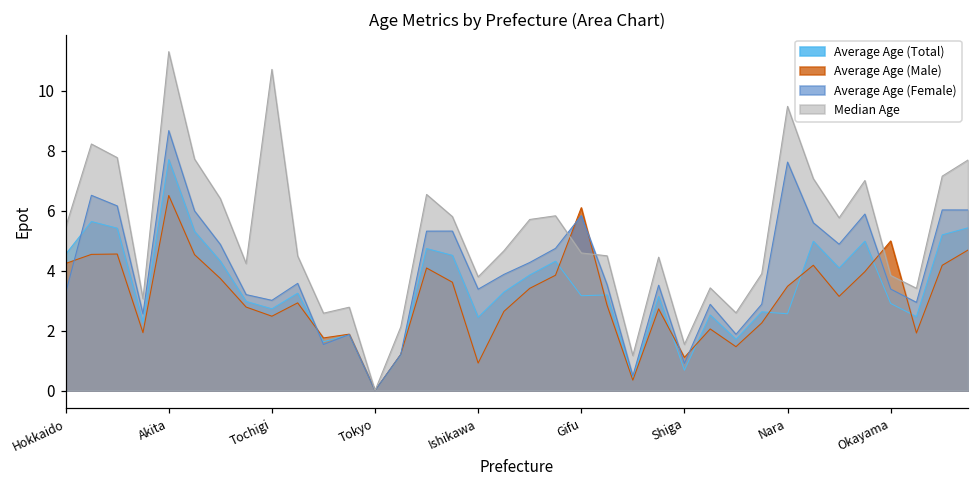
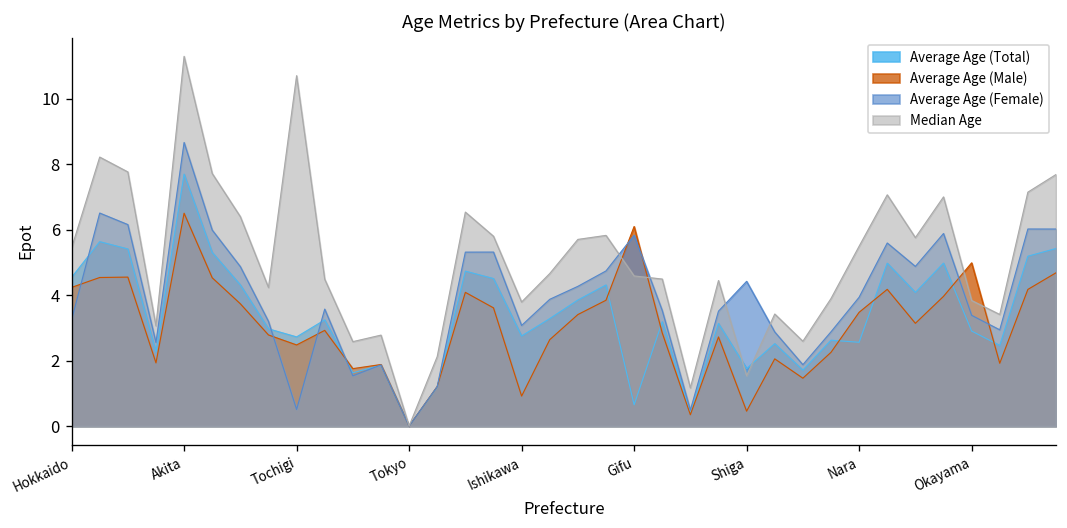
Average Age (Female), Tochigi: 3.0 -> 0.5
Average Age (Total), Ishikawa: 2.4 -> 2.8
Average Age (Female), Ishikawa: 3.4 -> 3.1
Average Age (Total), Gifu: 3.2 -> 0.7
Average Age (Total), Shiga: 0.7 -> 1.8
Average Age (Male), Shiga: 1.1 -> 0.5
Average Age (Female), Shiga: 0.9 -> 4.4
Average Age (Female), Nara: 7.6 -> 3.9
Median Age, Nara: 9.5 -> 5.5
